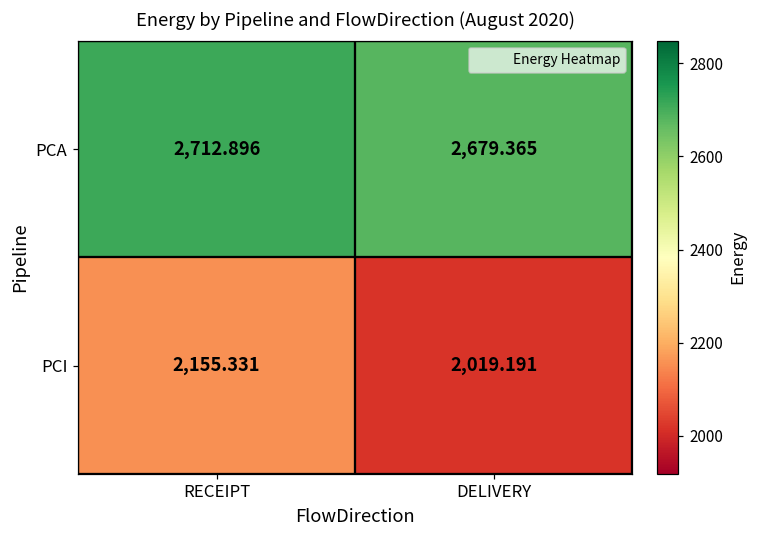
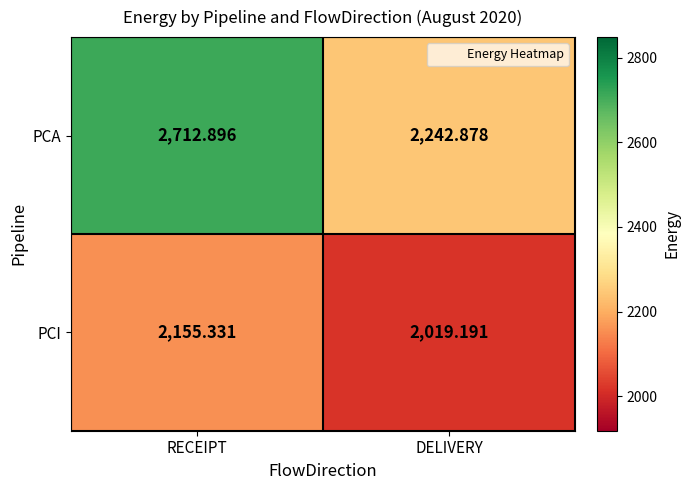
PCA, DELIVERY: 2,679.365 -> 2,242.878
